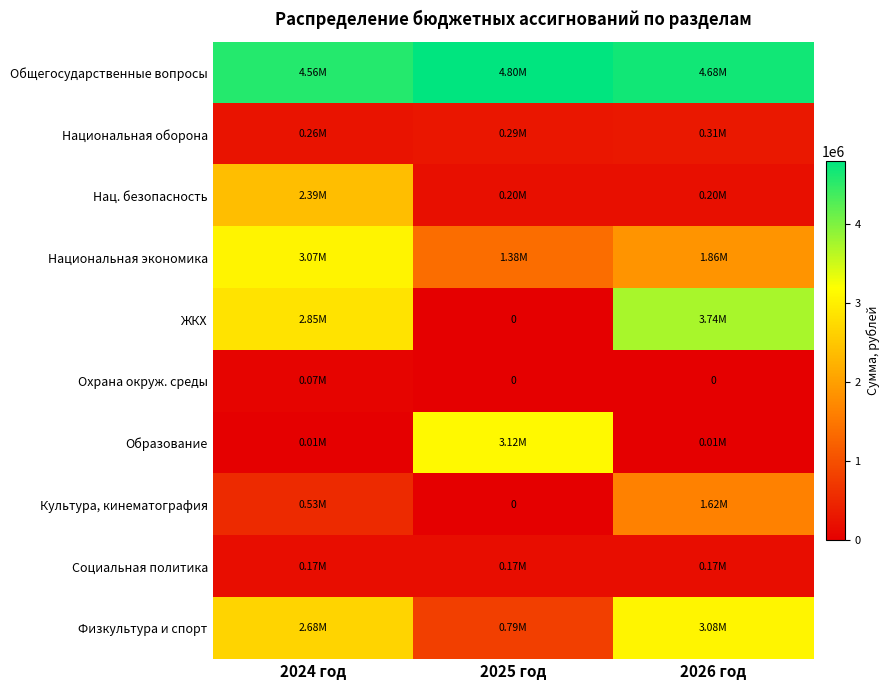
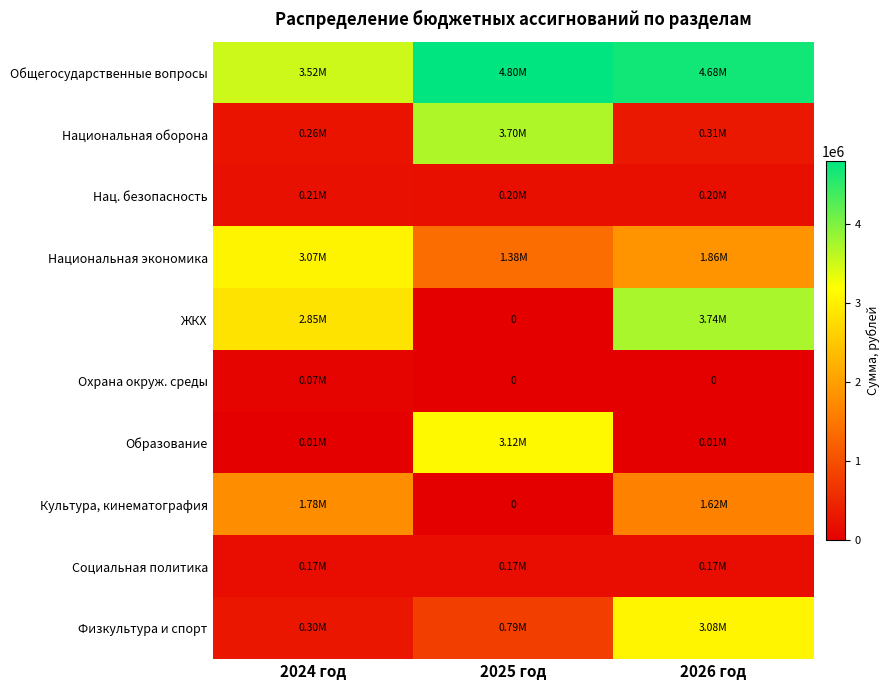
Общегосударственные вопросы, 2024 год: 4.56M -> 3.52M
Национальная оборона, 2025 год: 0.29M -> 3.70M
Нац. безопасность, 2024 год: 2.39M -> 0.21M
Культура, кинематография, 2024 год: 0.53M -> 1.78M
Физкультура и спорт, 2024 год: 2.68M -> 0.30M
